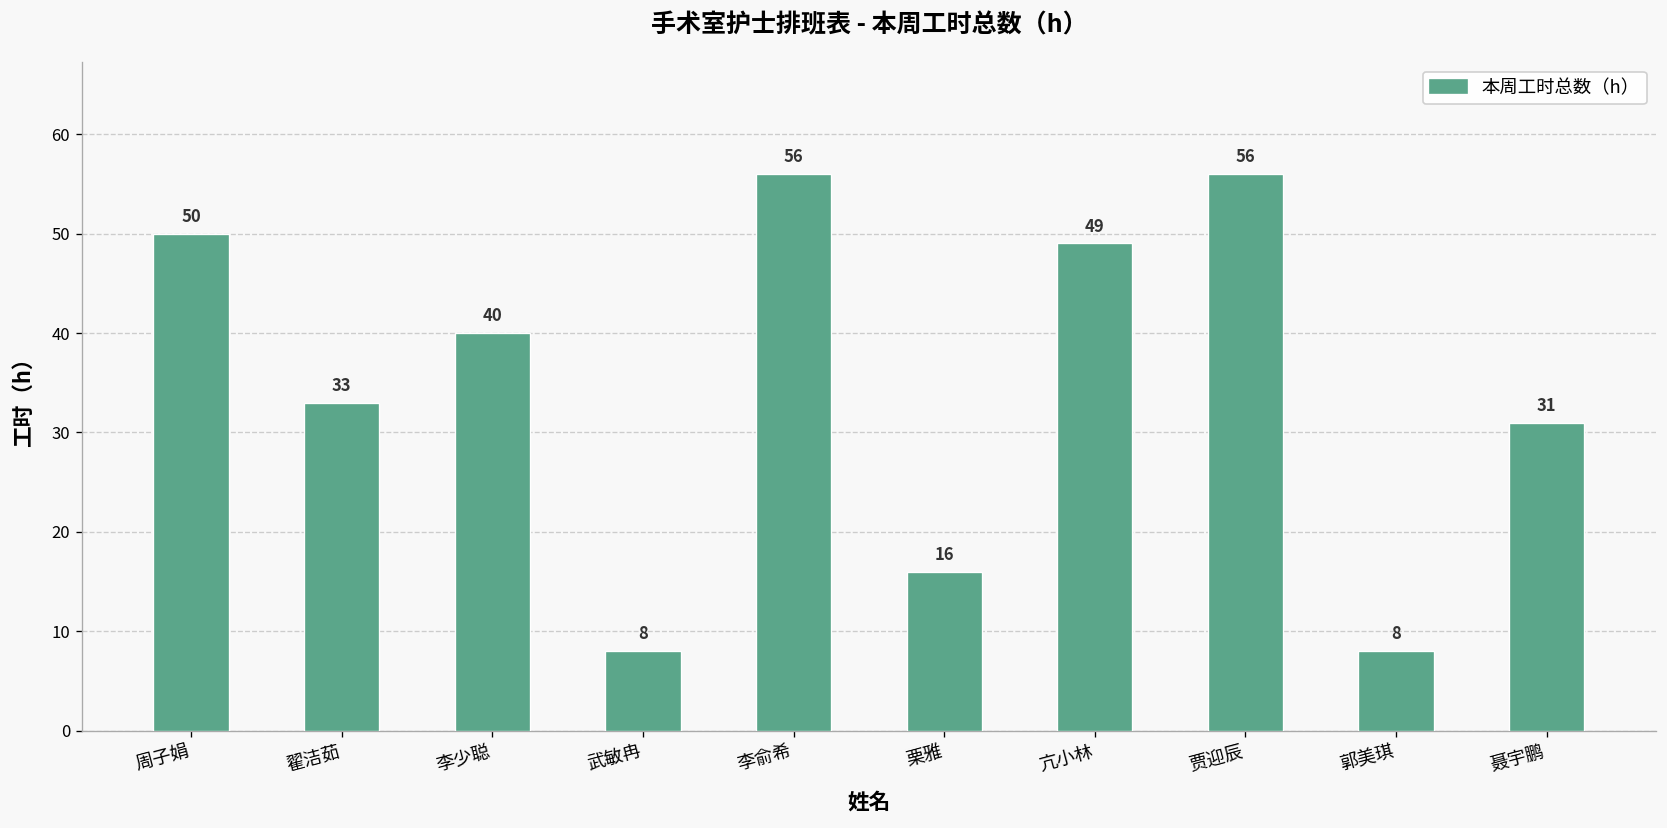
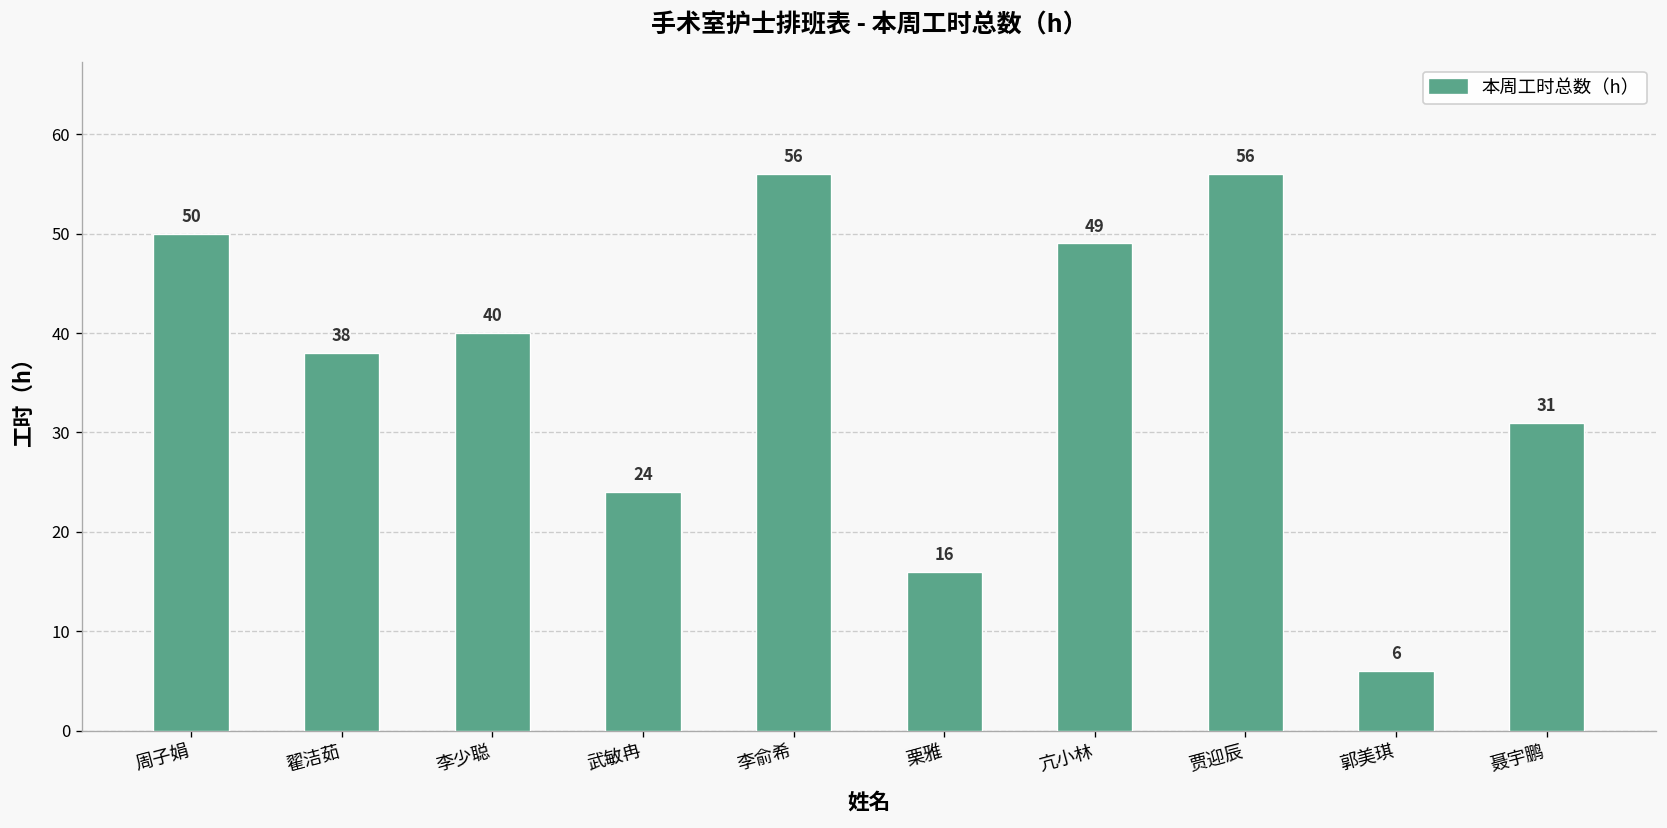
翟洁茹: 33 -> 38
武敏冉: 8 -> 24
郭美琪: 8 -> 6
